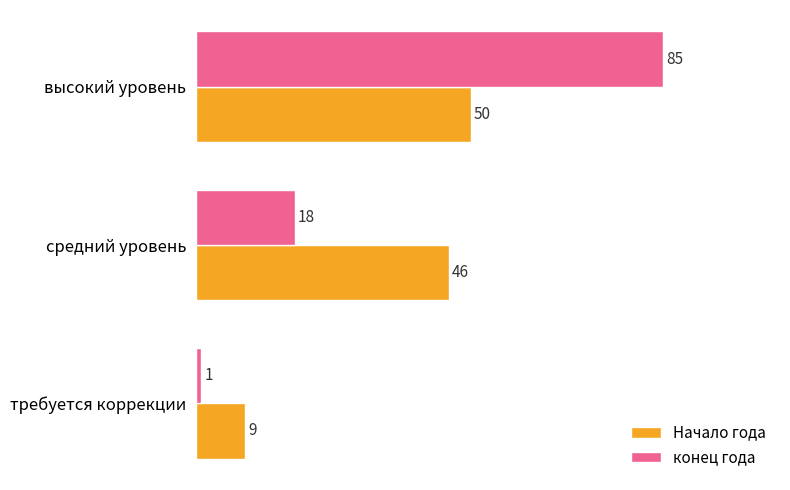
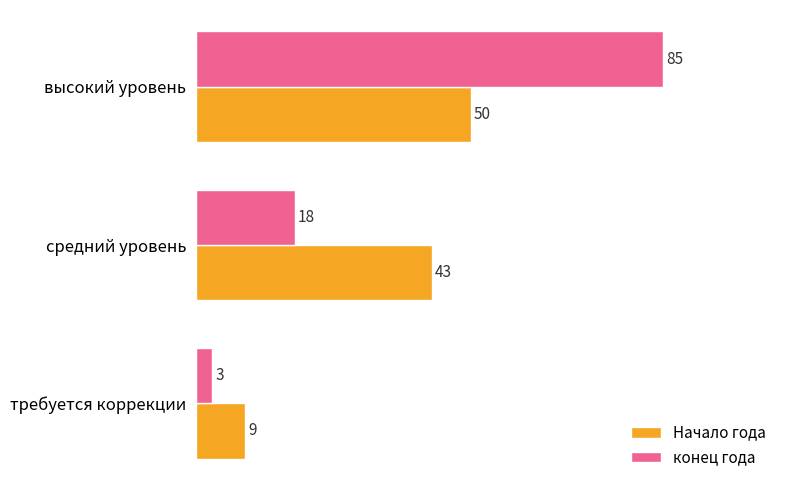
Начало года, средний уровень: 46 -> 43
конец года, требуется коррекции: 1 -> 3
